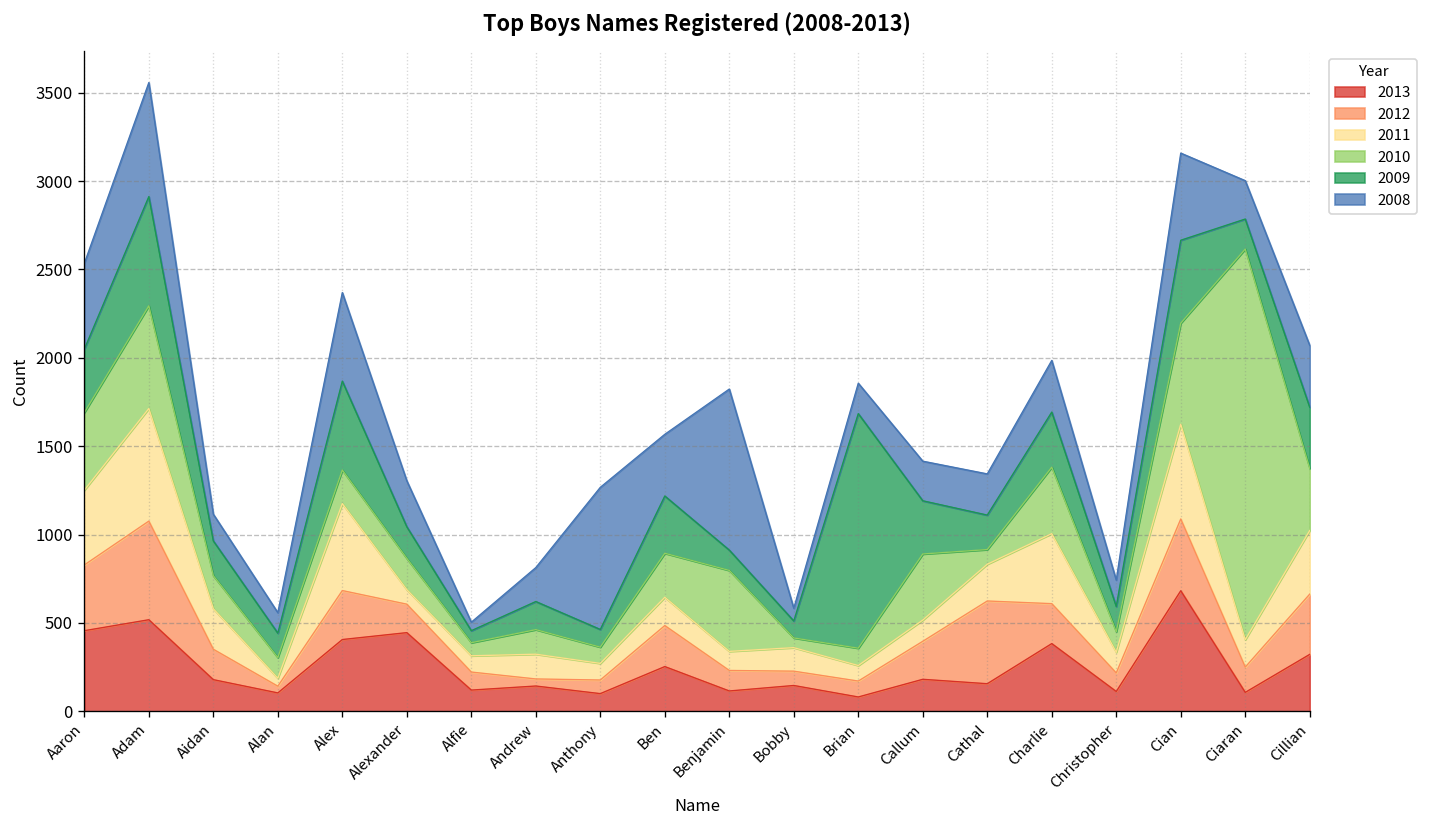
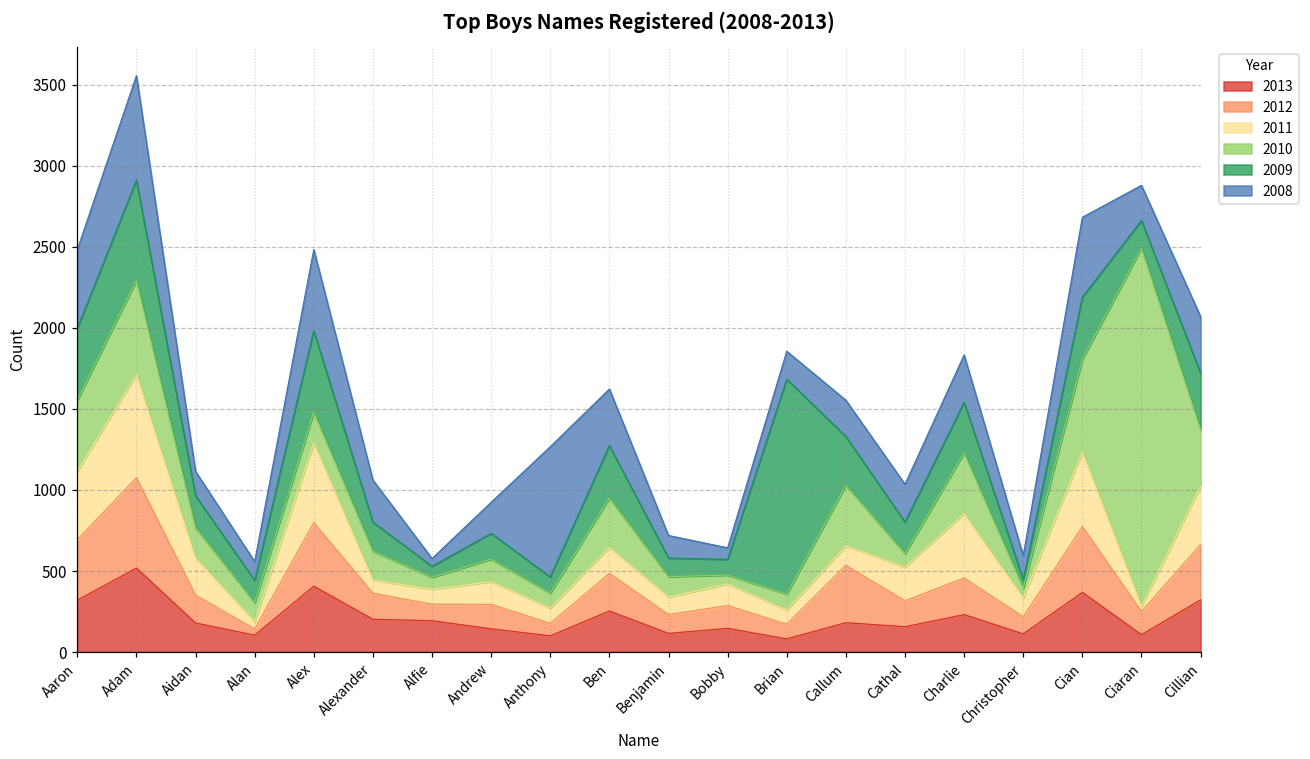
2013, Aaron: 460 -> 320
2009, Aaron: 360 -> 440
2012, Alex: 280 -> 390
2013, Alexander: 450 -> 200
2013, Alfie: 120 -> 190
2012, Andrew: 40 -> 150
2010, Ben: 250 -> 310
2010, Benjamin: 460 -> 130
2008, Benjamin: 910 -> 140
2012, Bobby: 80 -> 140
2012, Callum: 220 -> 350
2012, Cathal: 470 -> 160
2013, Charlie: 380 -> 230
2010, Christopher: 120 -> 60
2009, Christopher: 140 -> 50
2013, Cian: 680 -> 370
2011, Cian: 540 -> 460
2009, Cian: 470 -> 380
2011, Ciaran: 160 -> 30
